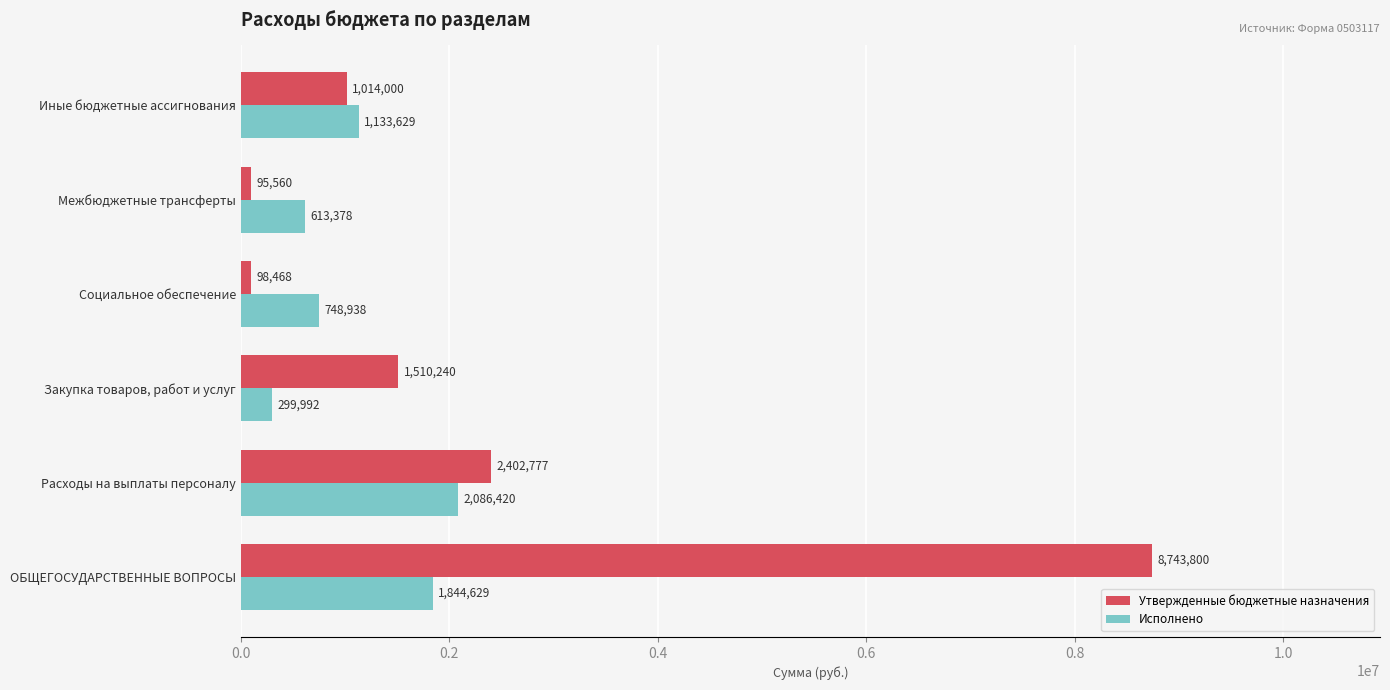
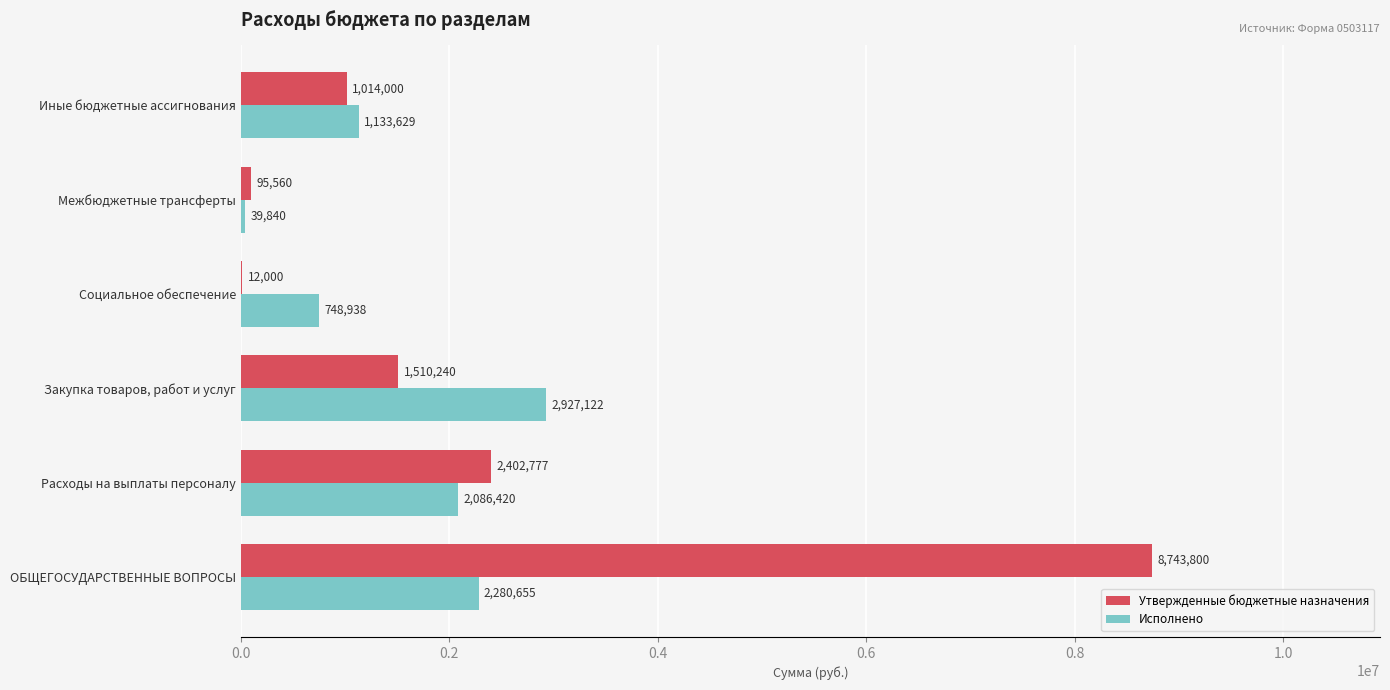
Исполнено, Межбюджетные трансферты: 613,378 -> 39,840
Утвержденные бюджетные назначения, Социальное обеспечение: 98,468 -> 12,000
Исполнено, Закупка товаров, работ и услуг: 299,992 -> 2,927,122
Исполнено, ОБЩЕГОСУДАРСТВЕННЫЕ ВОПРОСЫ: 1,844,629 -> 2,280,655
